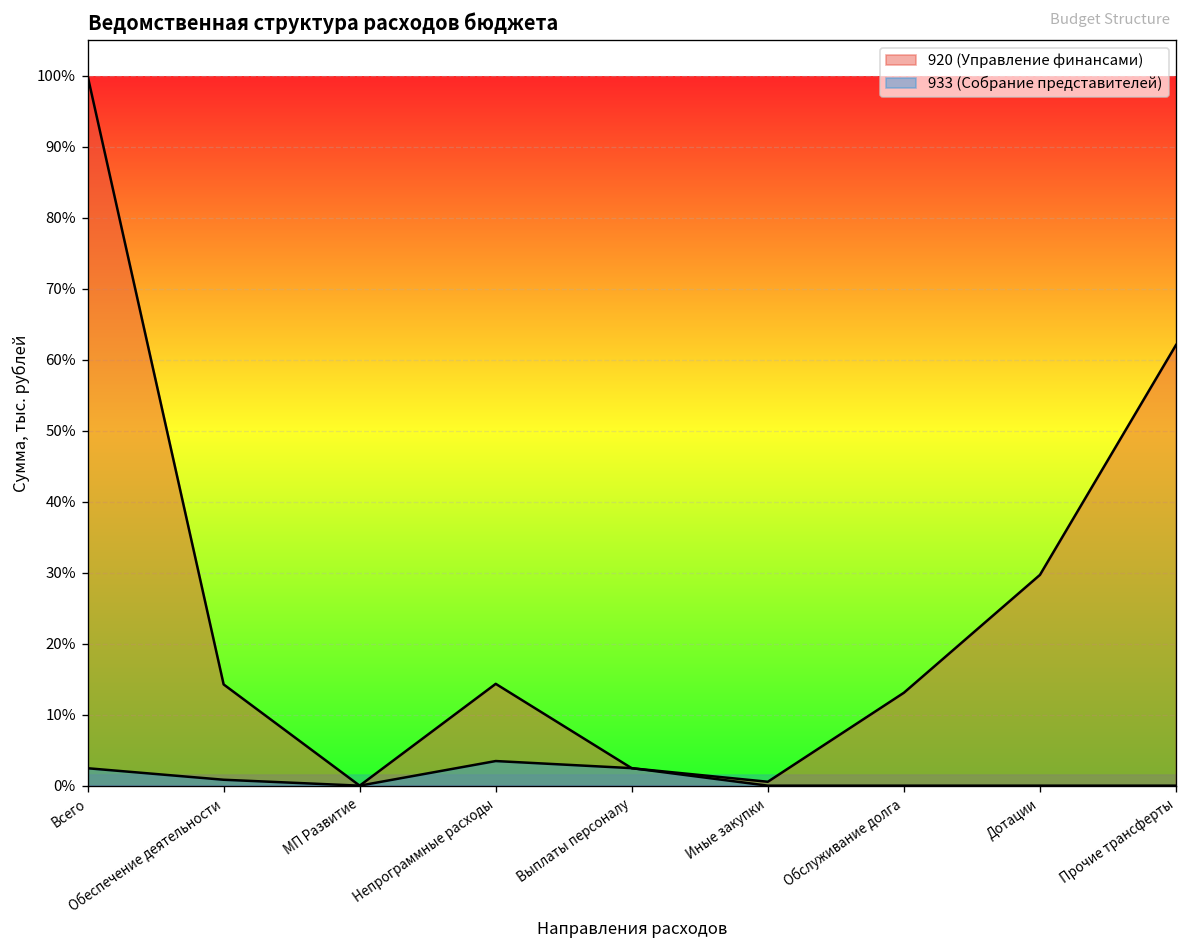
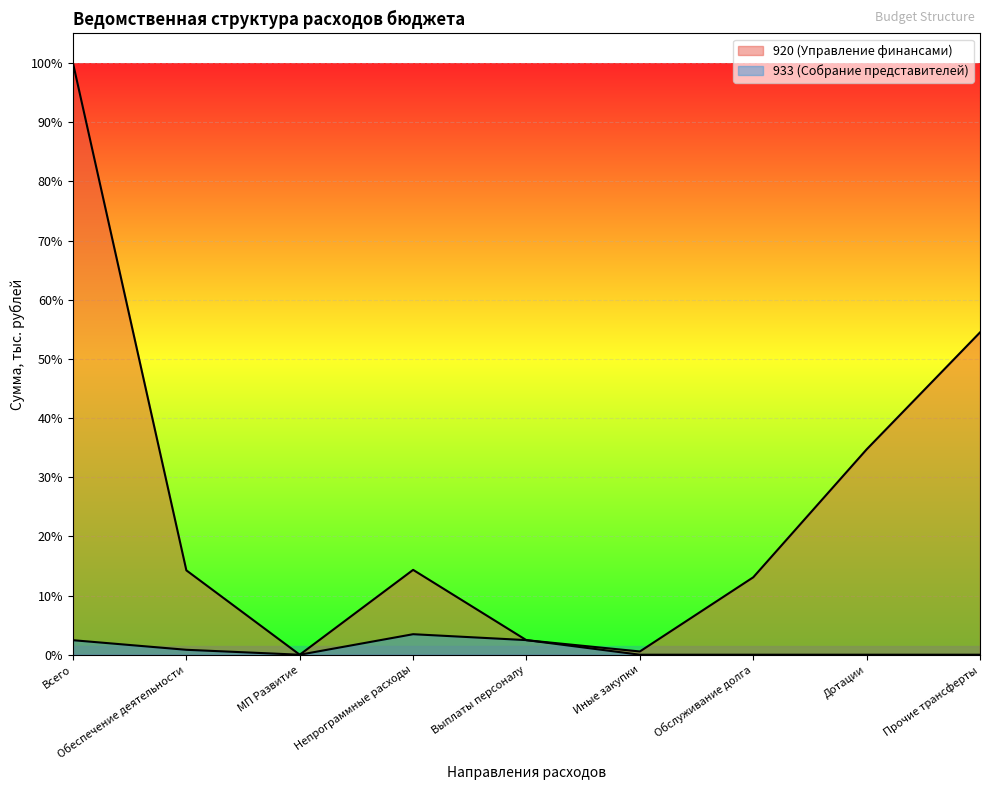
920 (Управление финансами), Дотации: 30% -> 35%
920 (Управление финансами), Прочие трансферты: 62% -> 54%
